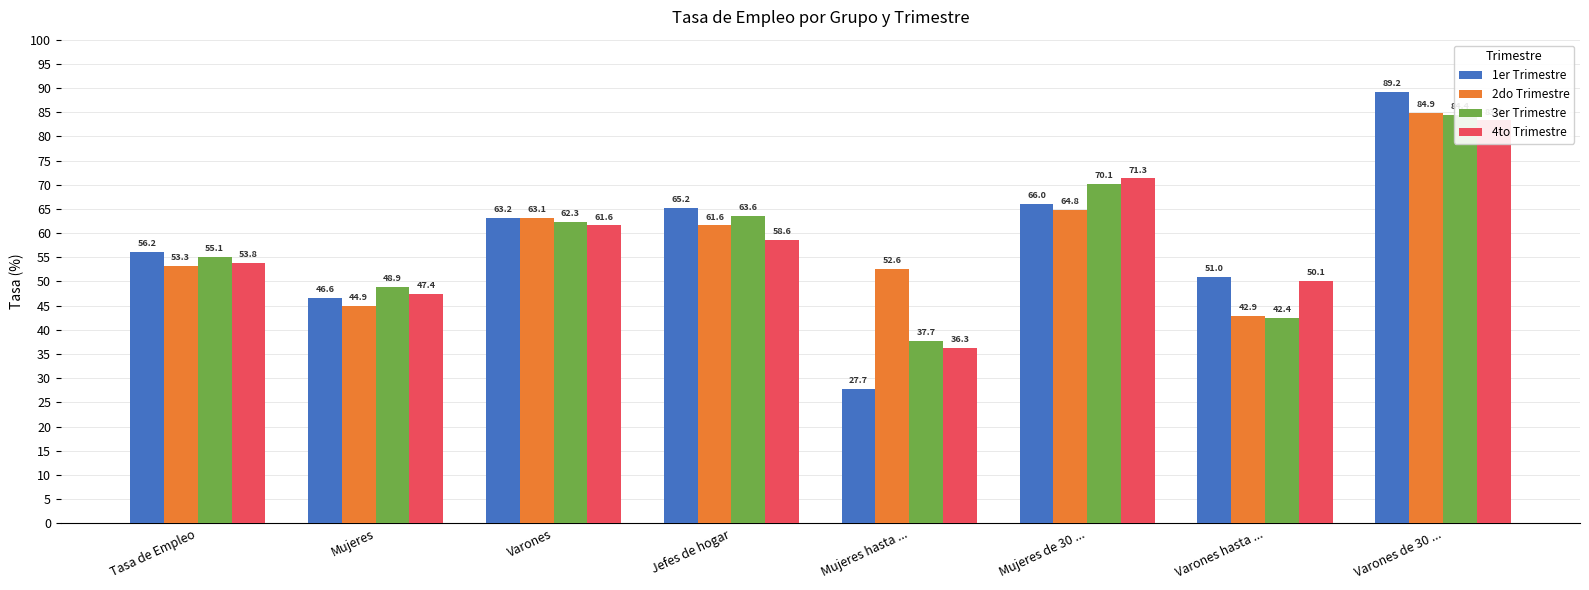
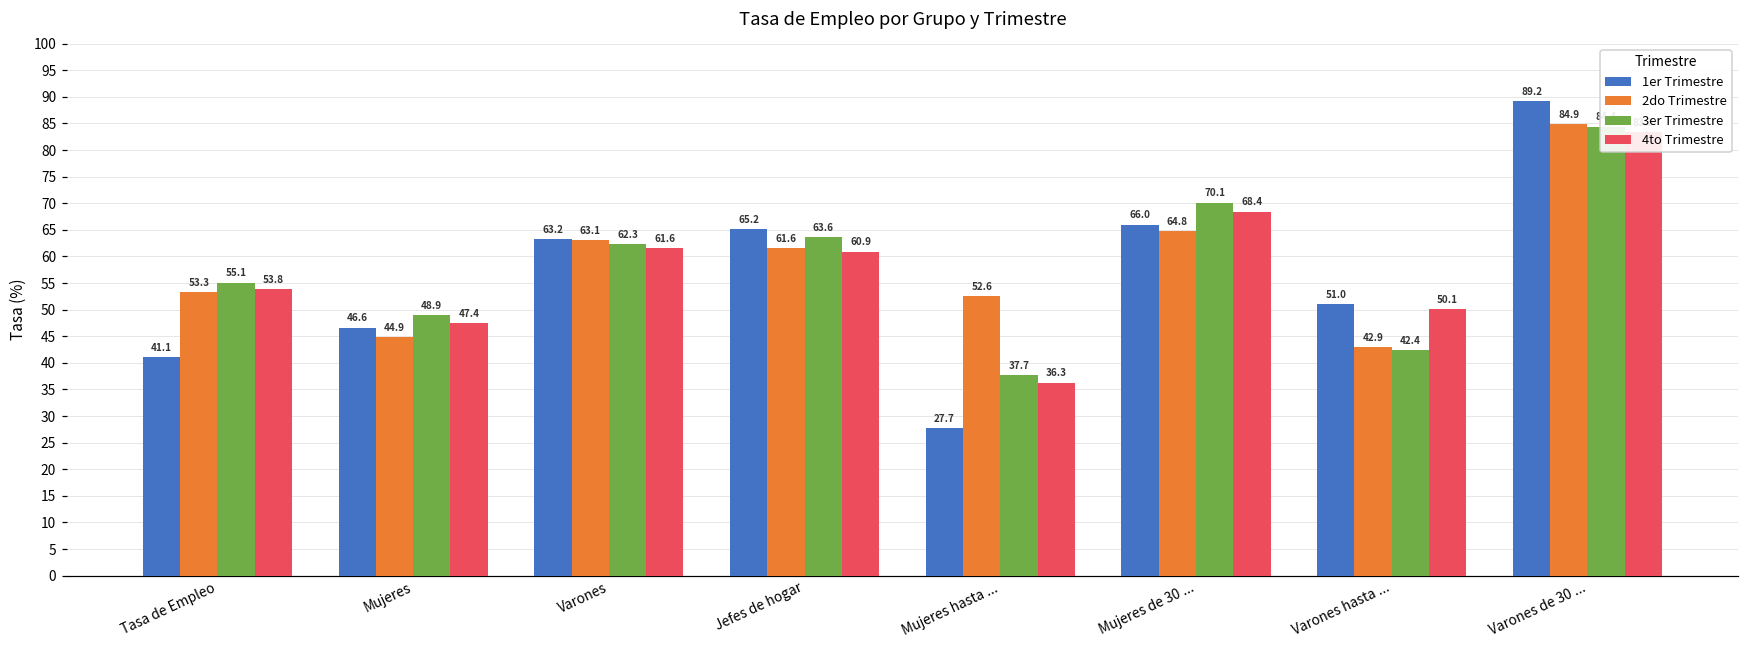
1er Trimestre, Tasa de Empleo: 56.2 -> 41.1
4to Trimestre, Jefes de hogar: 58.6 -> 60.9
4to Trimestre, Mujeres de 30 ...: 71.3 -> 68.4
